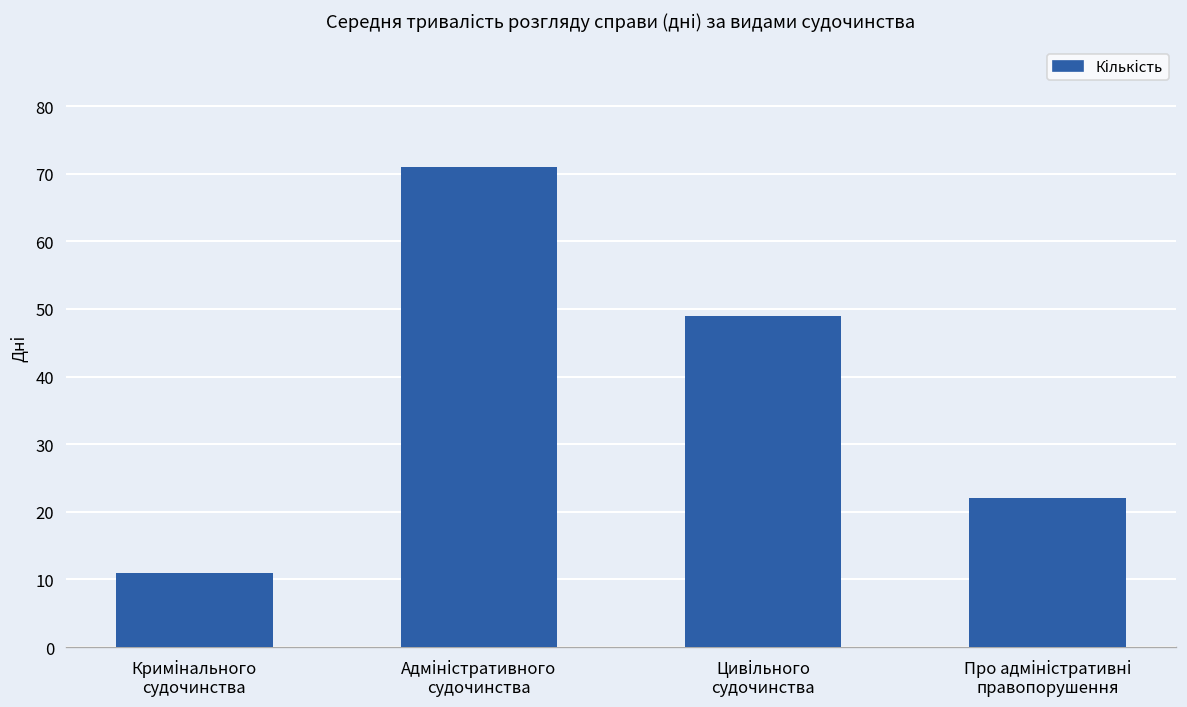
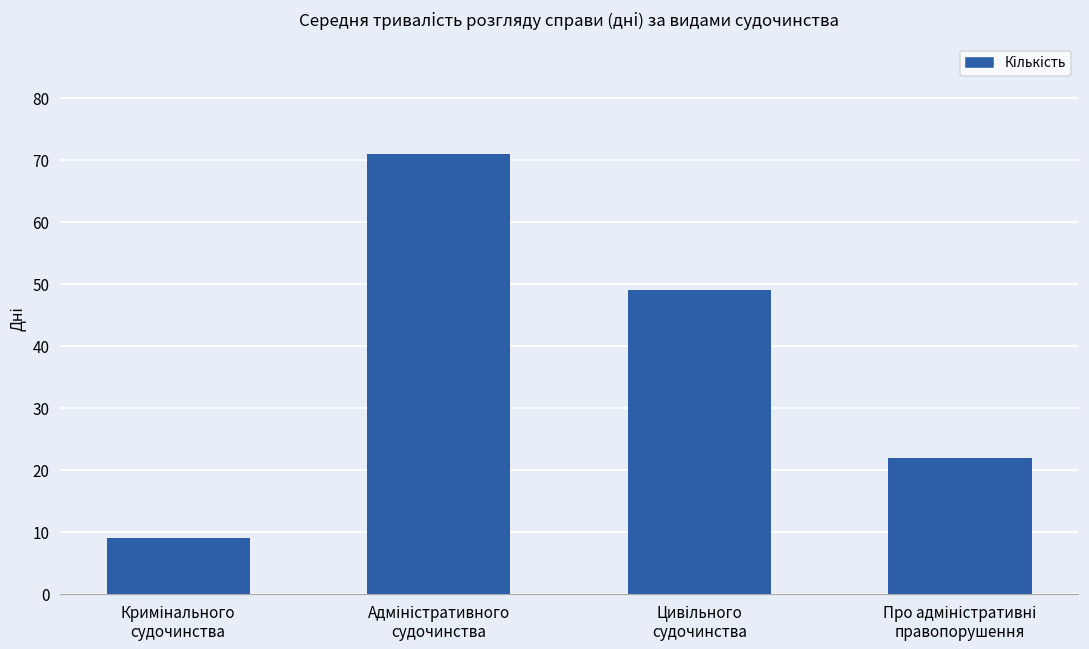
Кримінального судочинства: 11 -> 9
